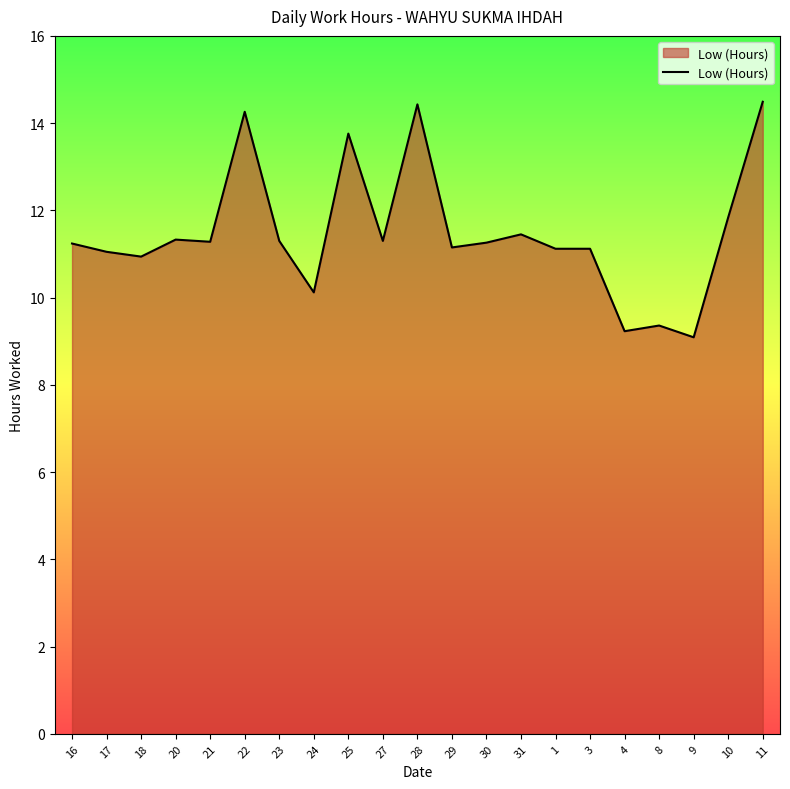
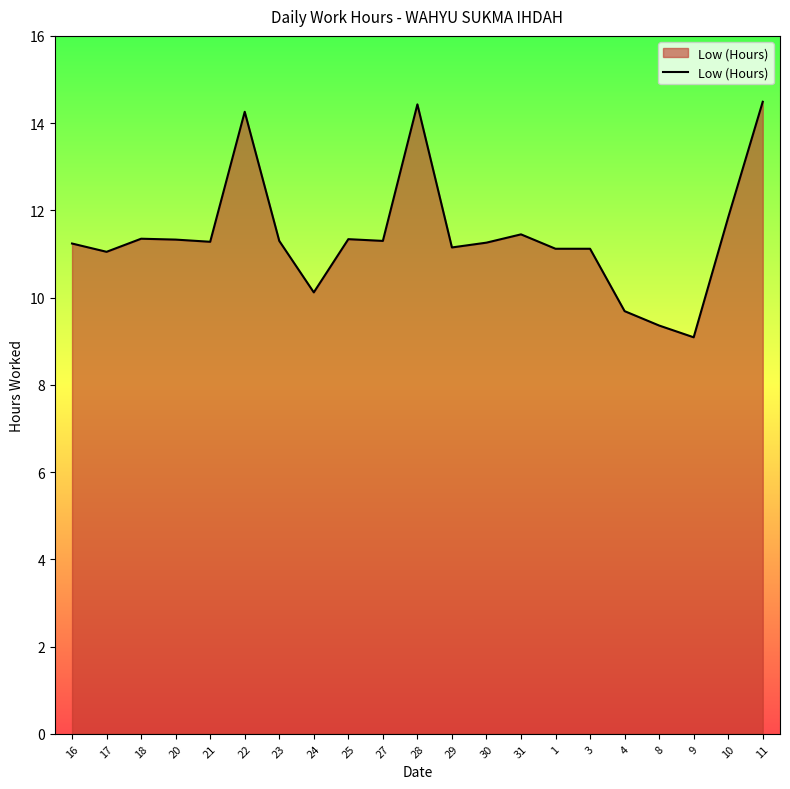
18: 10.9 -> 11.4
25: 13.8 -> 11.3
4: 9.2 -> 9.7
